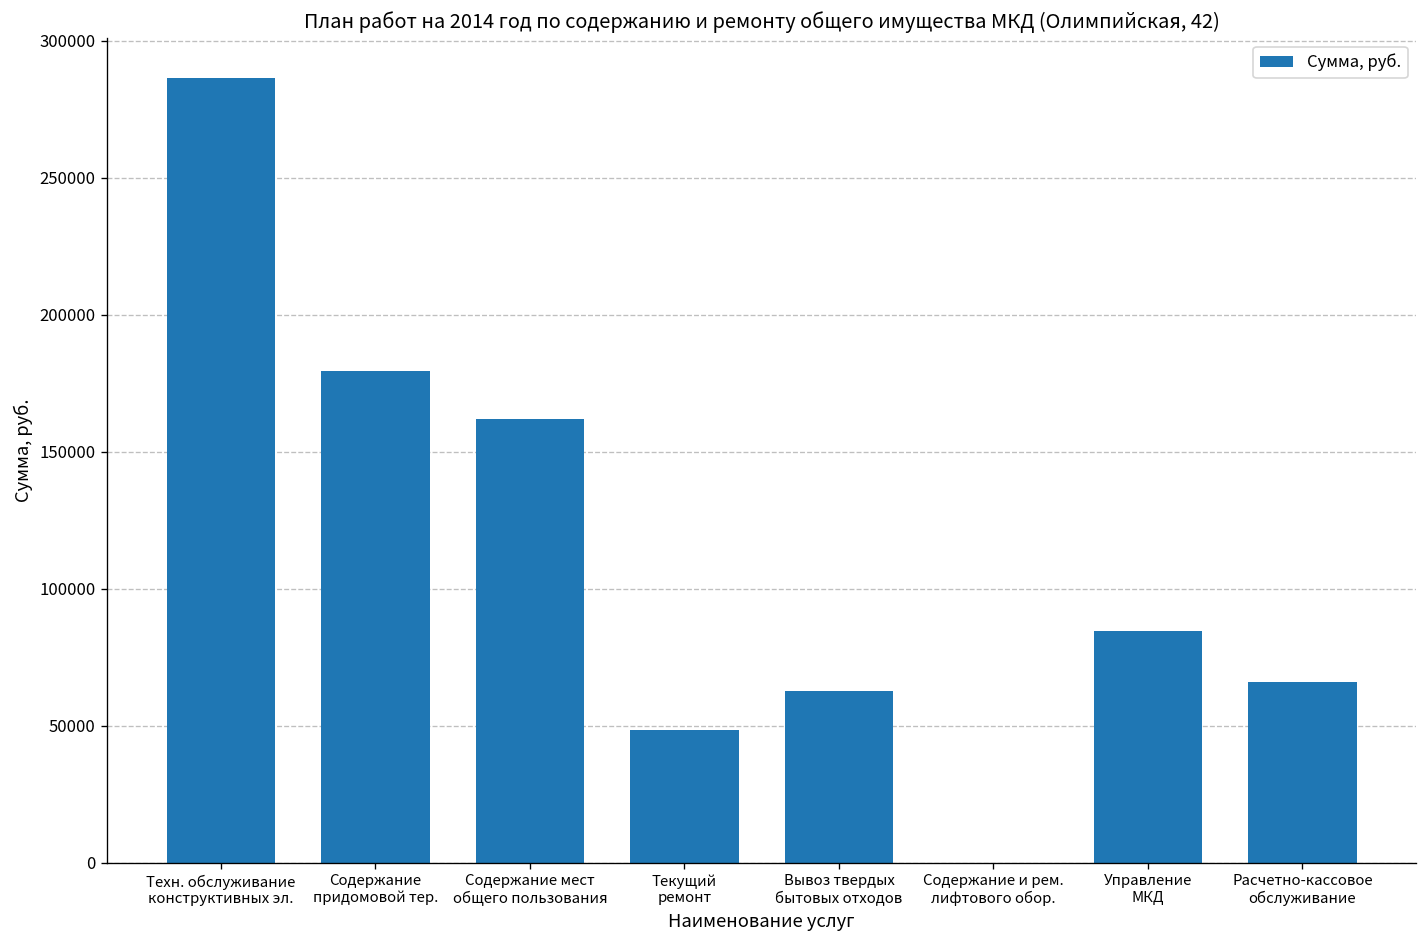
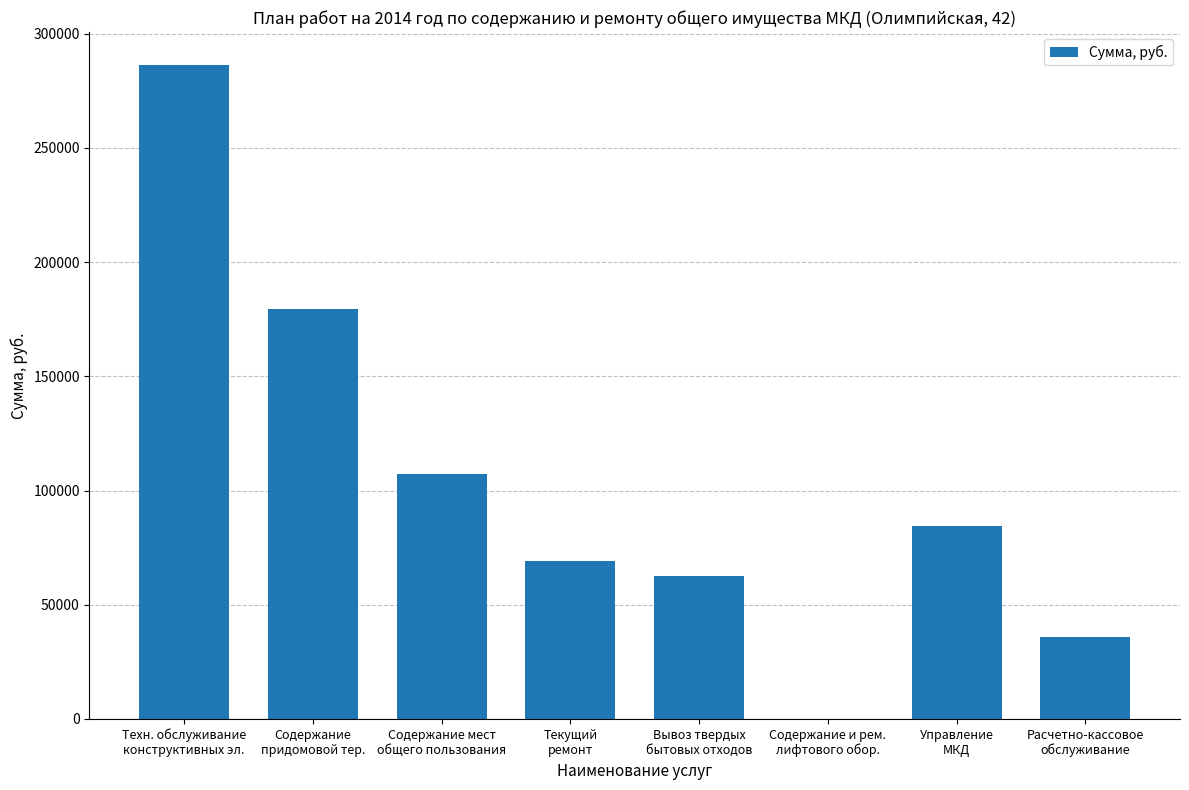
Содержание мест общего пользования: 162000 -> 107000
Текущий ремонт: 48000 -> 69000
Расчетно-кассовое обслуживание: 66000 -> 36000
